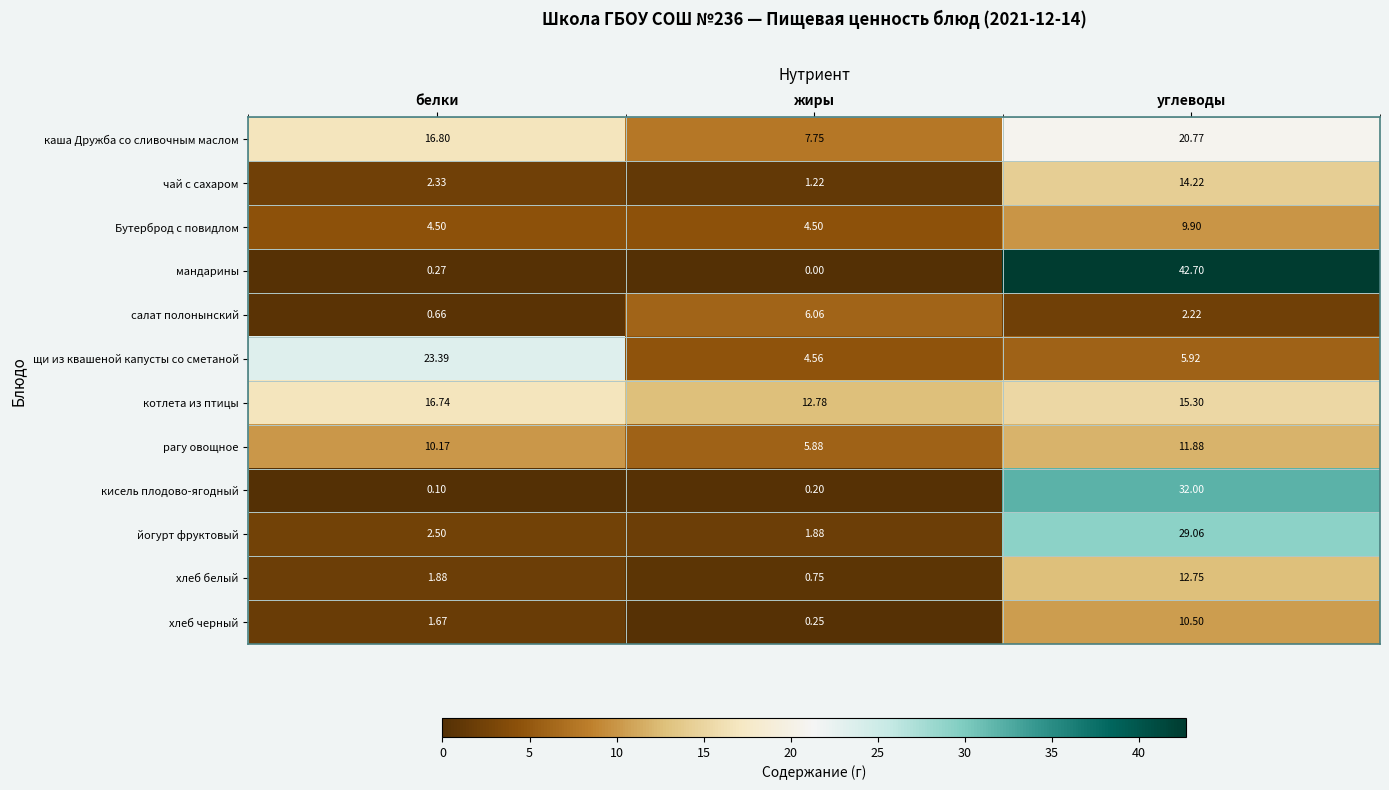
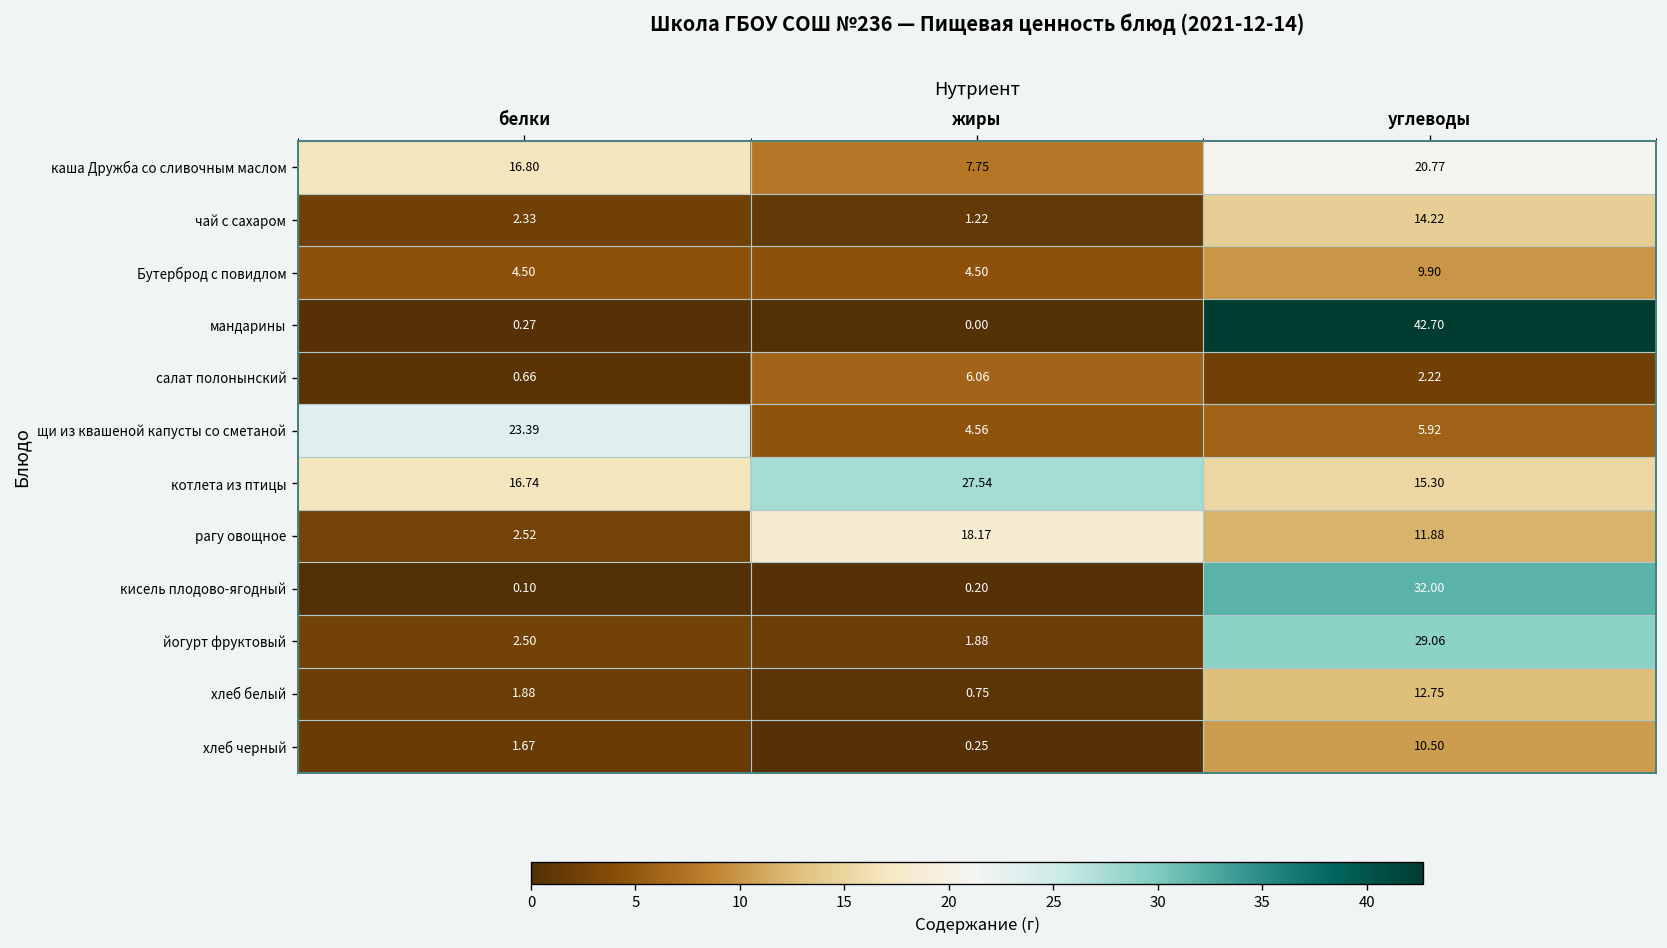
котлета из птицы, жиры: 12.78 -> 27.54
рагу овощное, белки: 10.17 -> 2.52
рагу овощное, жиры: 5.88 -> 18.17
